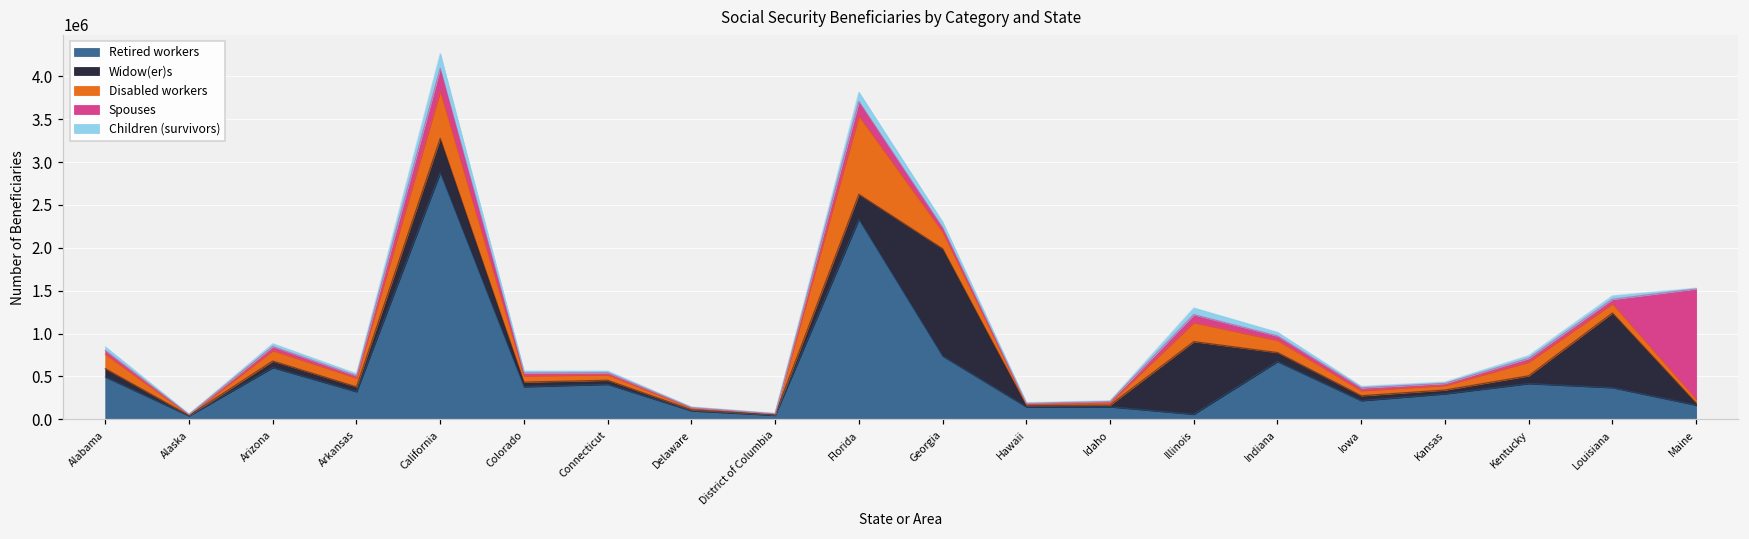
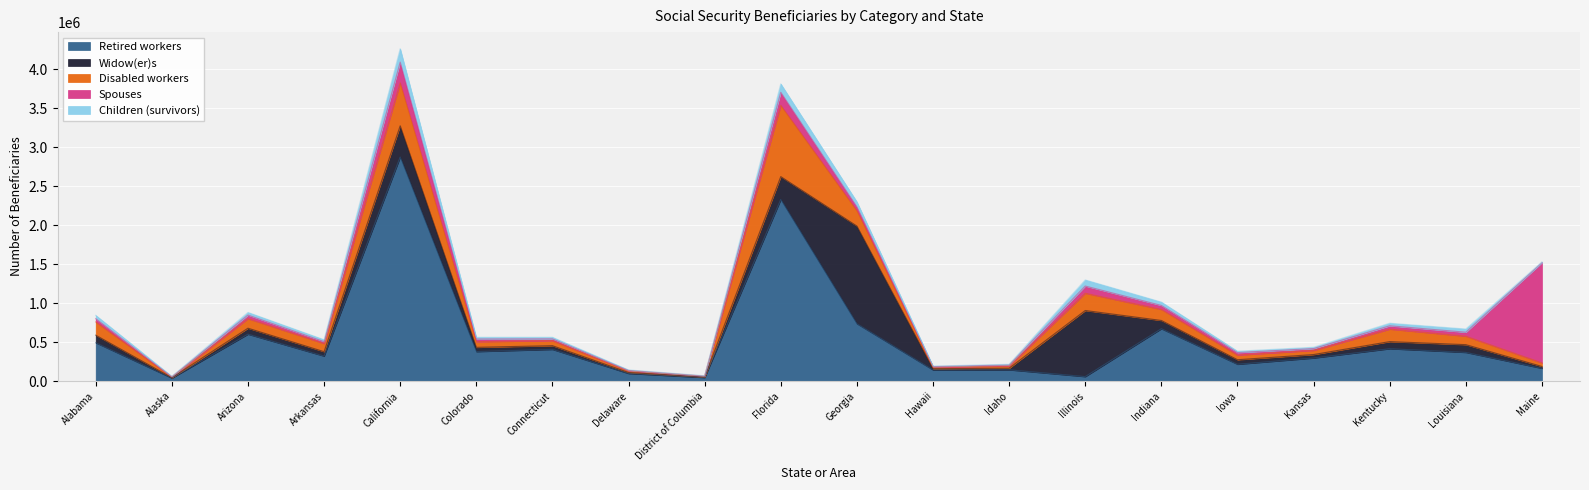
Widow(er)s, Louisiana: 900000 -> 100000
